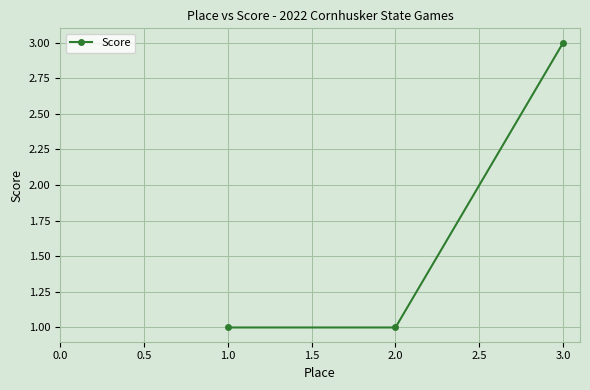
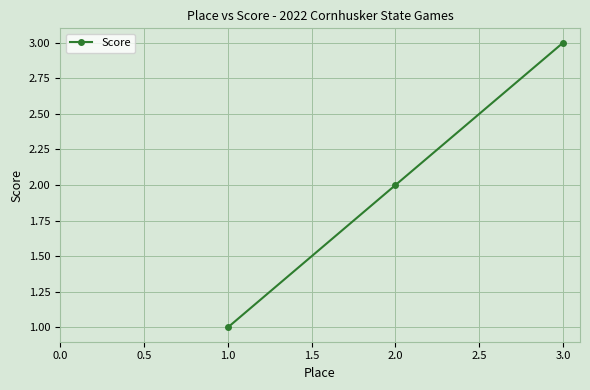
2.0: 1 -> 2
